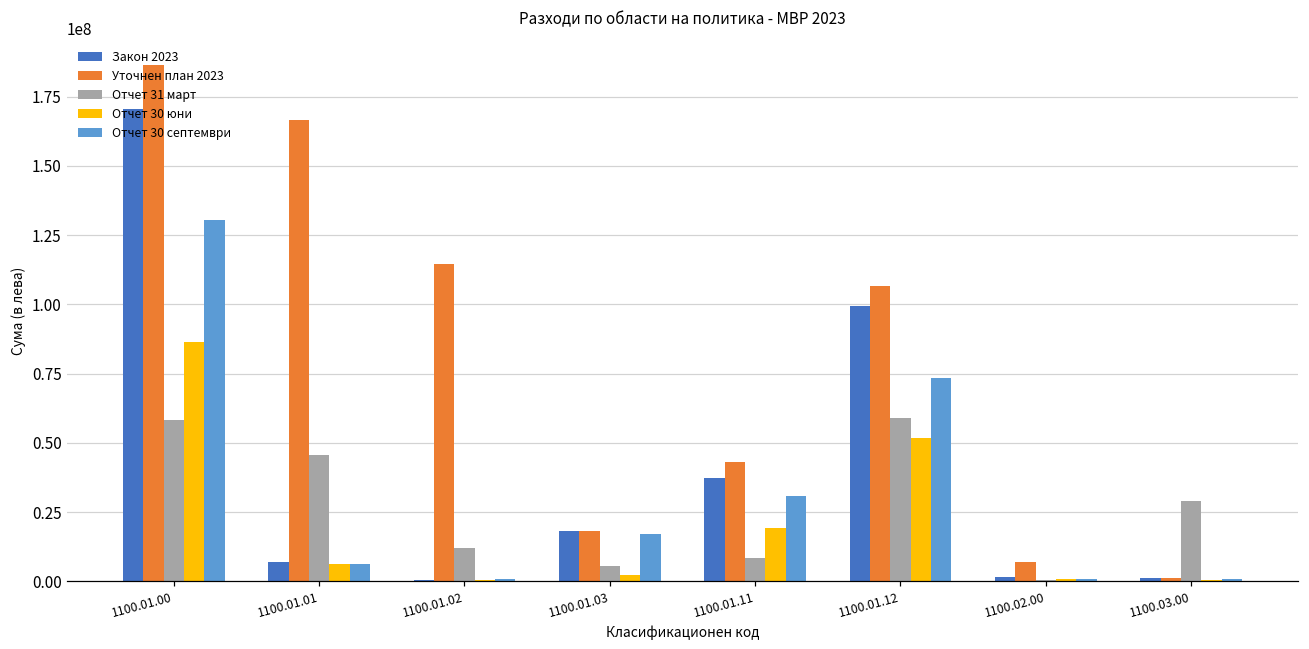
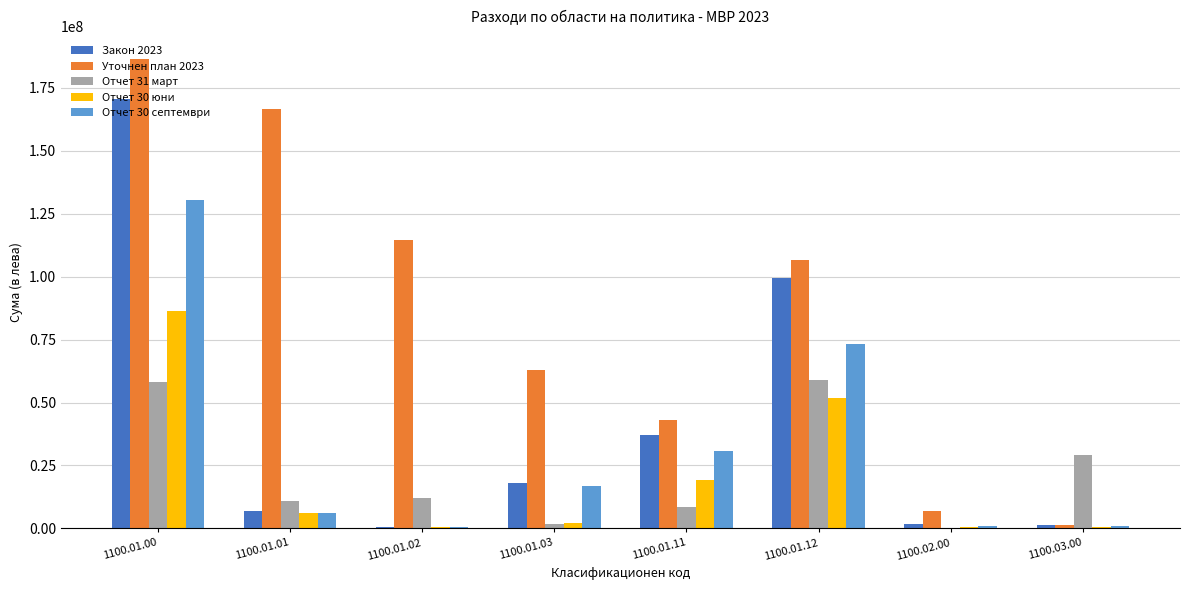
Отчет 31 март, 1100.01.01: 46000000 -> 11000000
Уточнен план 2023, 1100.01.03: 18000000 -> 63000000
Отчет 31 март, 1100.01.03: 5000000 -> 2000000
